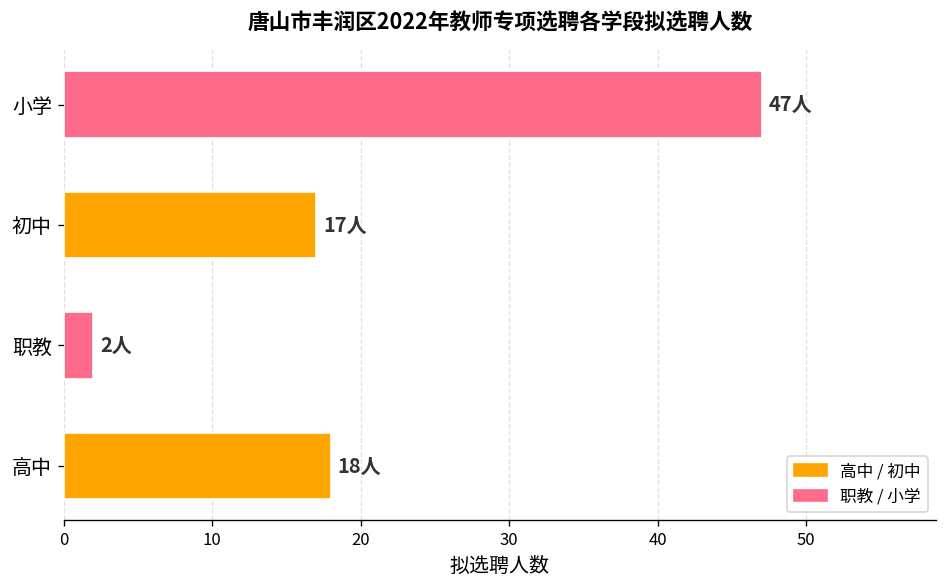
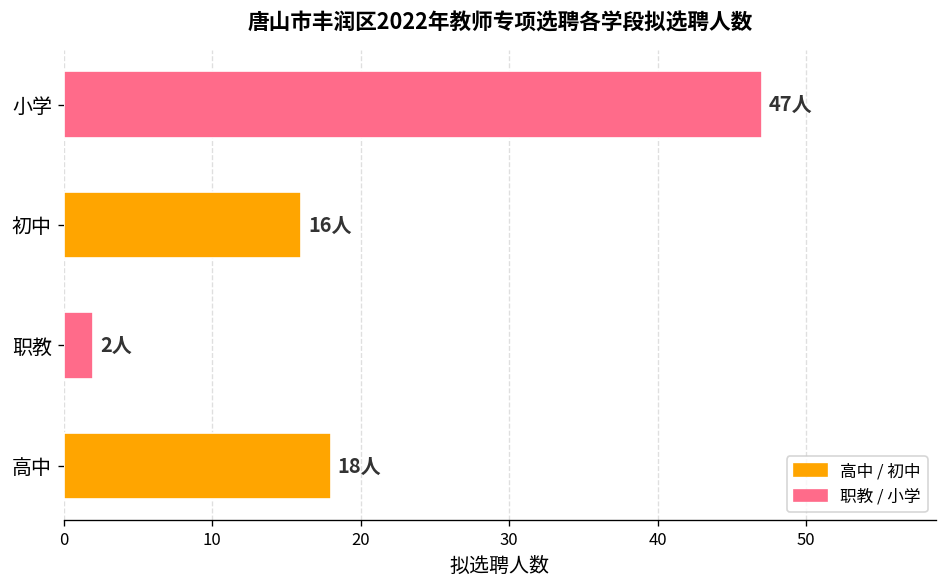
初中: 17人 -> 16人
